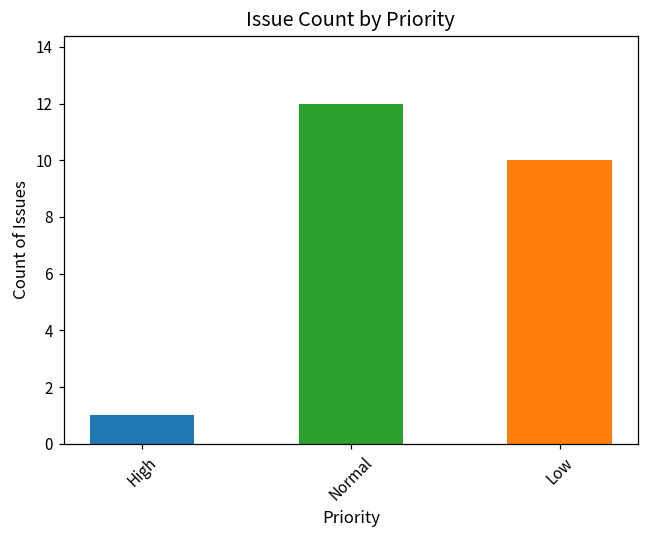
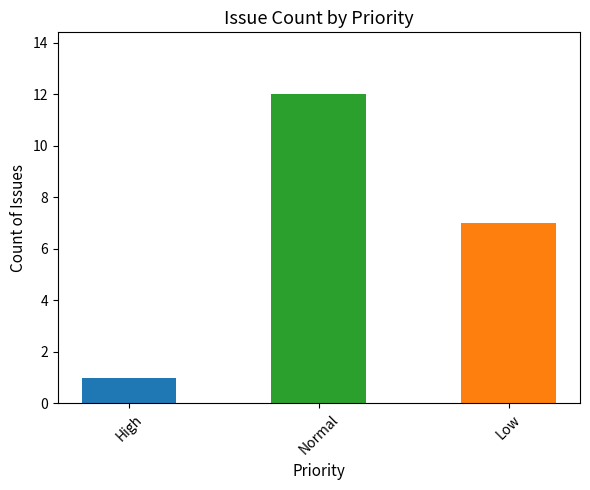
Low: 10 -> 7
